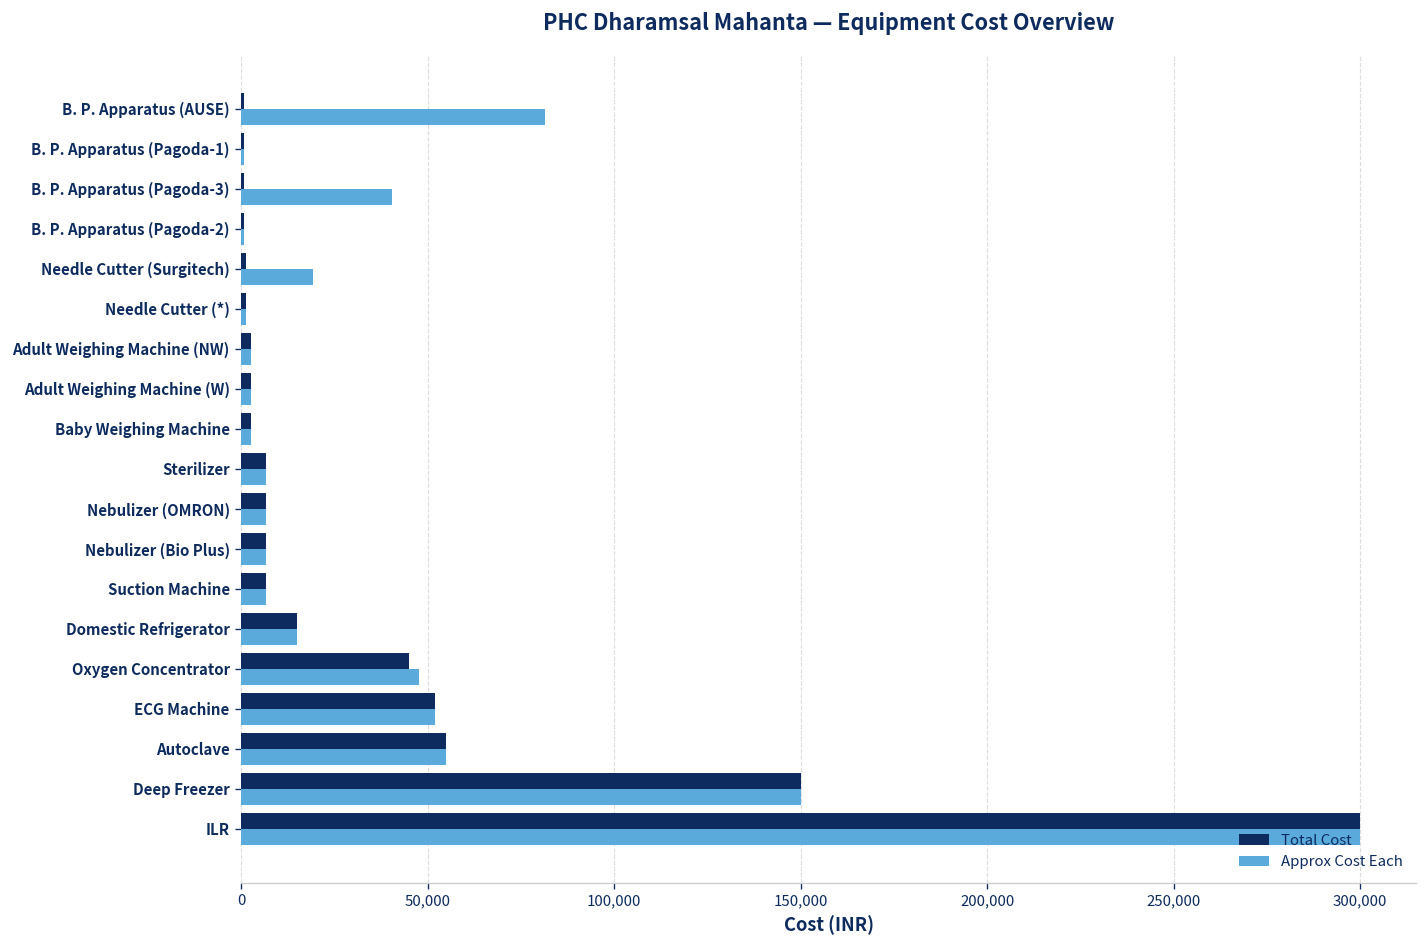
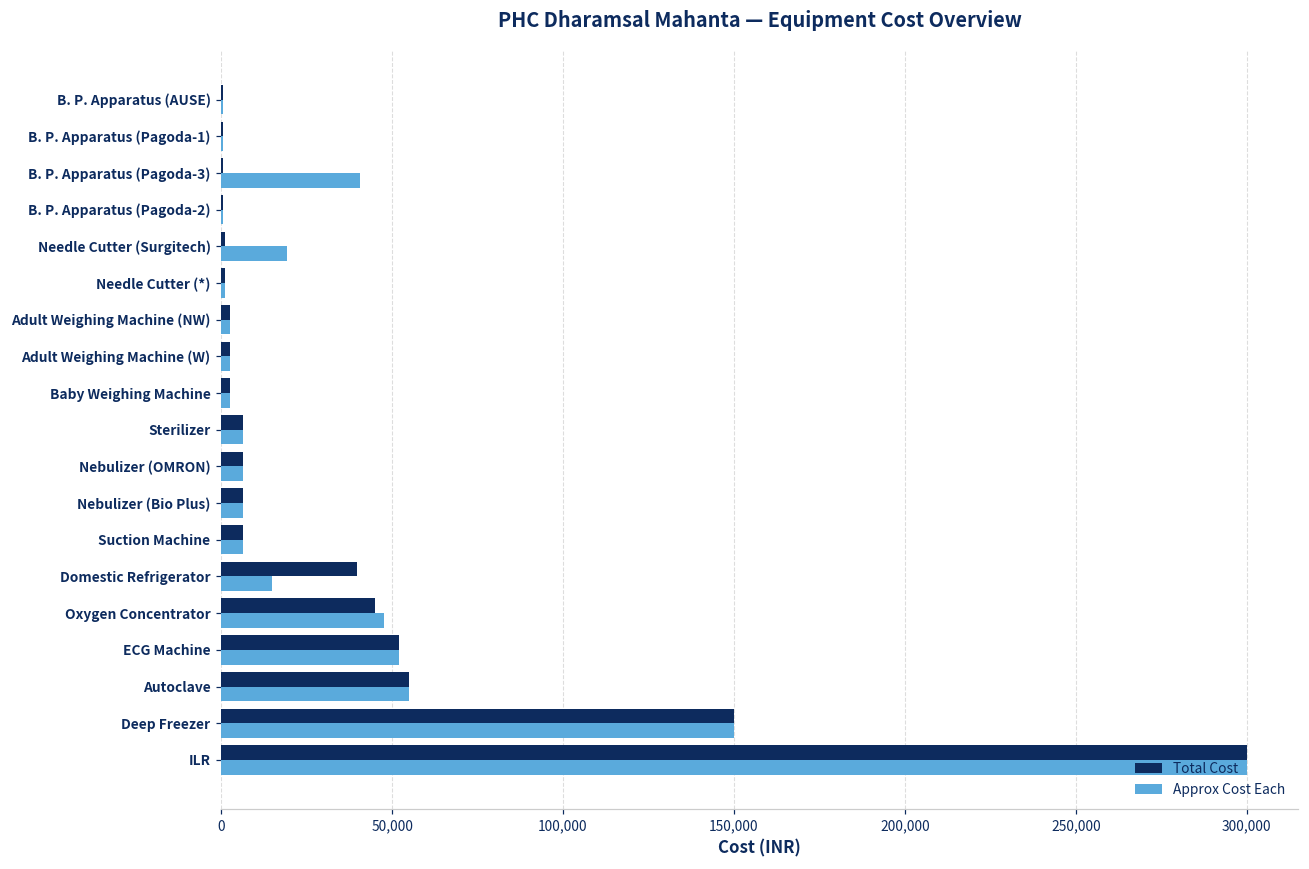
Approx Cost Each, B. P. Apparatus (AUSE): 81,000 -> 1,000
Total Cost, Domestic Refrigerator: 15,000 -> 40,000
